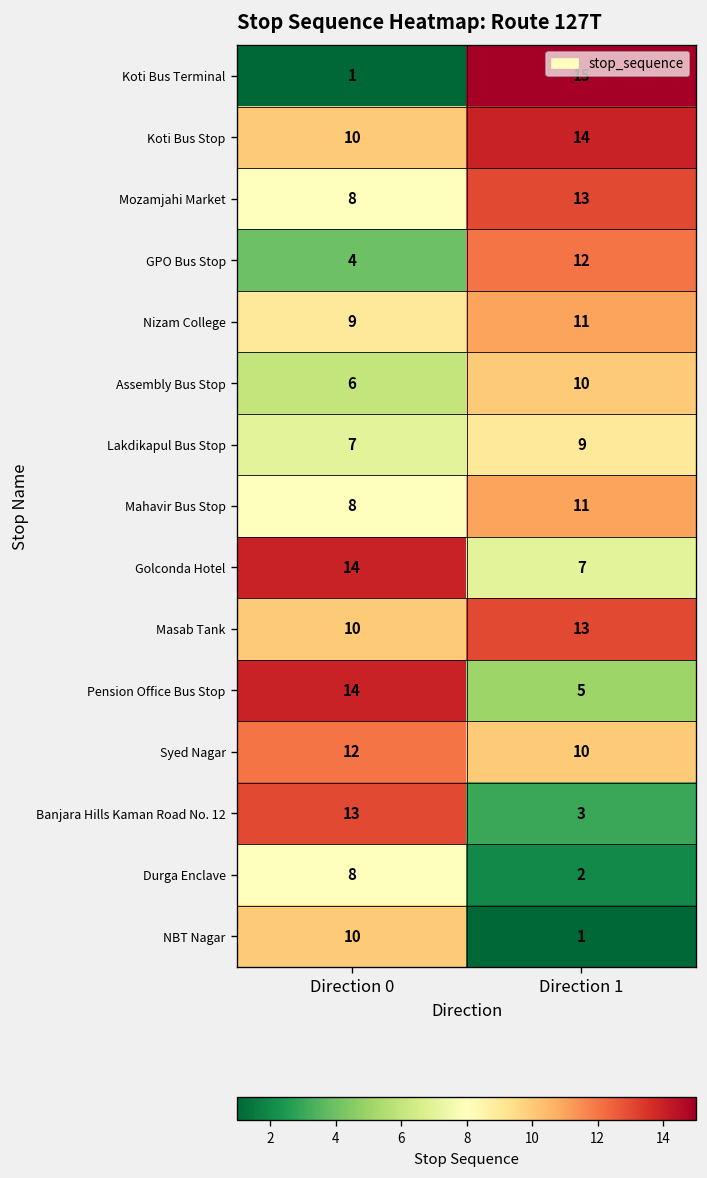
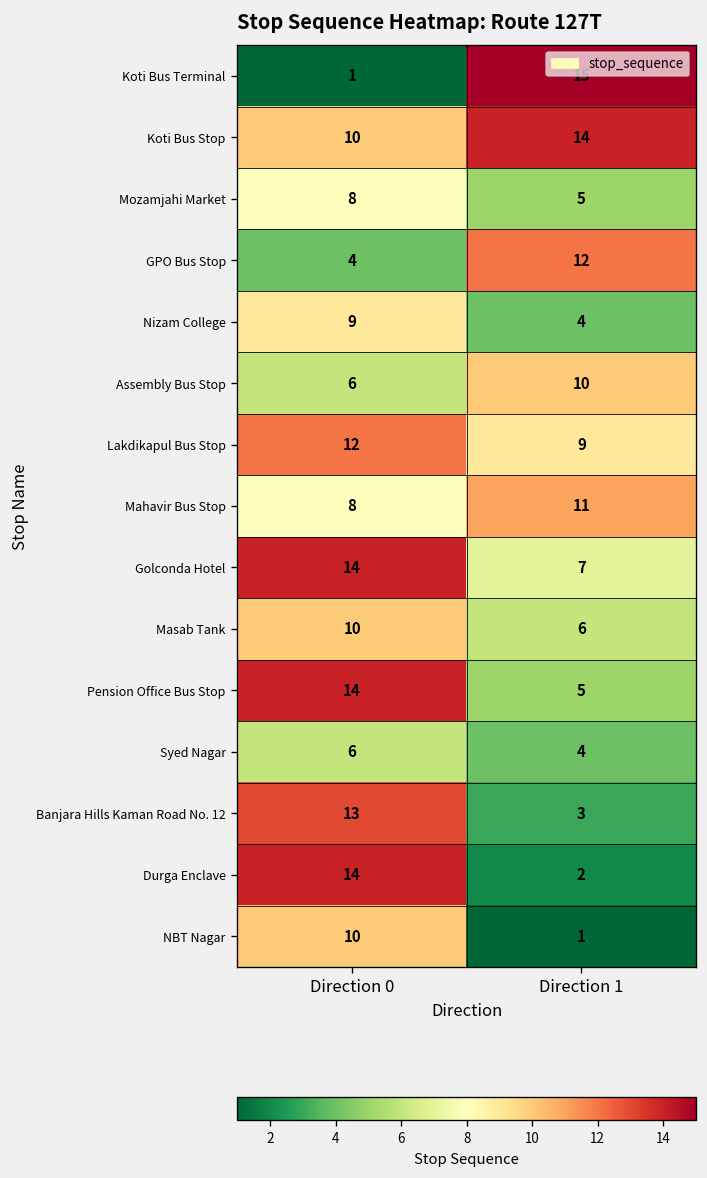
Mozamjahi Market, Direction 1: 13 -> 5
Nizam College, Direction 1: 11 -> 4
Lakdikapul Bus Stop, Direction 0: 7 -> 12
Masab Tank, Direction 1: 13 -> 6
Syed Nagar, Direction 0: 12 -> 6
Syed Nagar, Direction 1: 10 -> 4
Durga Enclave, Direction 0: 8 -> 14
